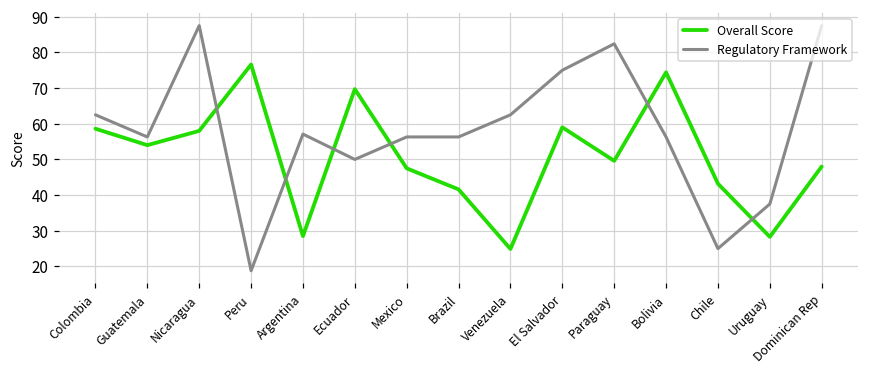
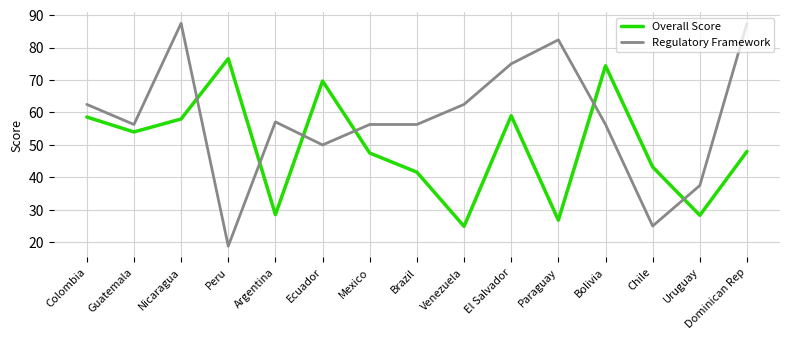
Overall Score, Paraguay: 50 -> 27
